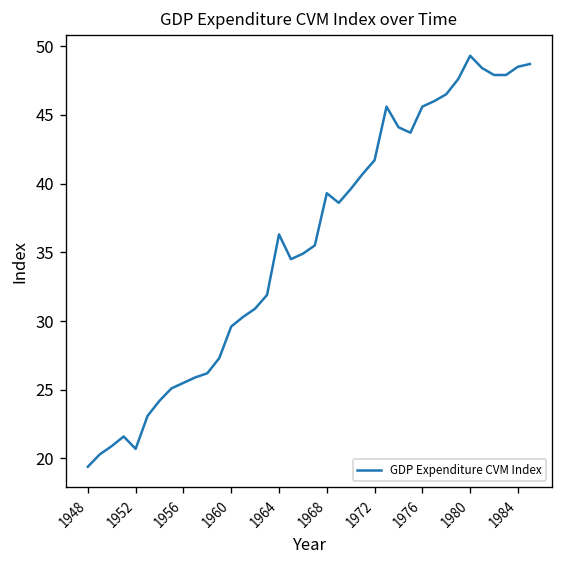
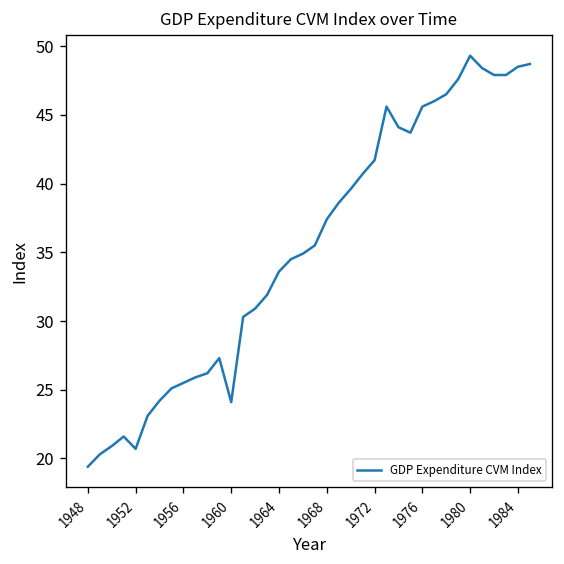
1960: 29.6 -> 24.1
1964: 36.3 -> 33.6
1968: 39.3 -> 37.4
